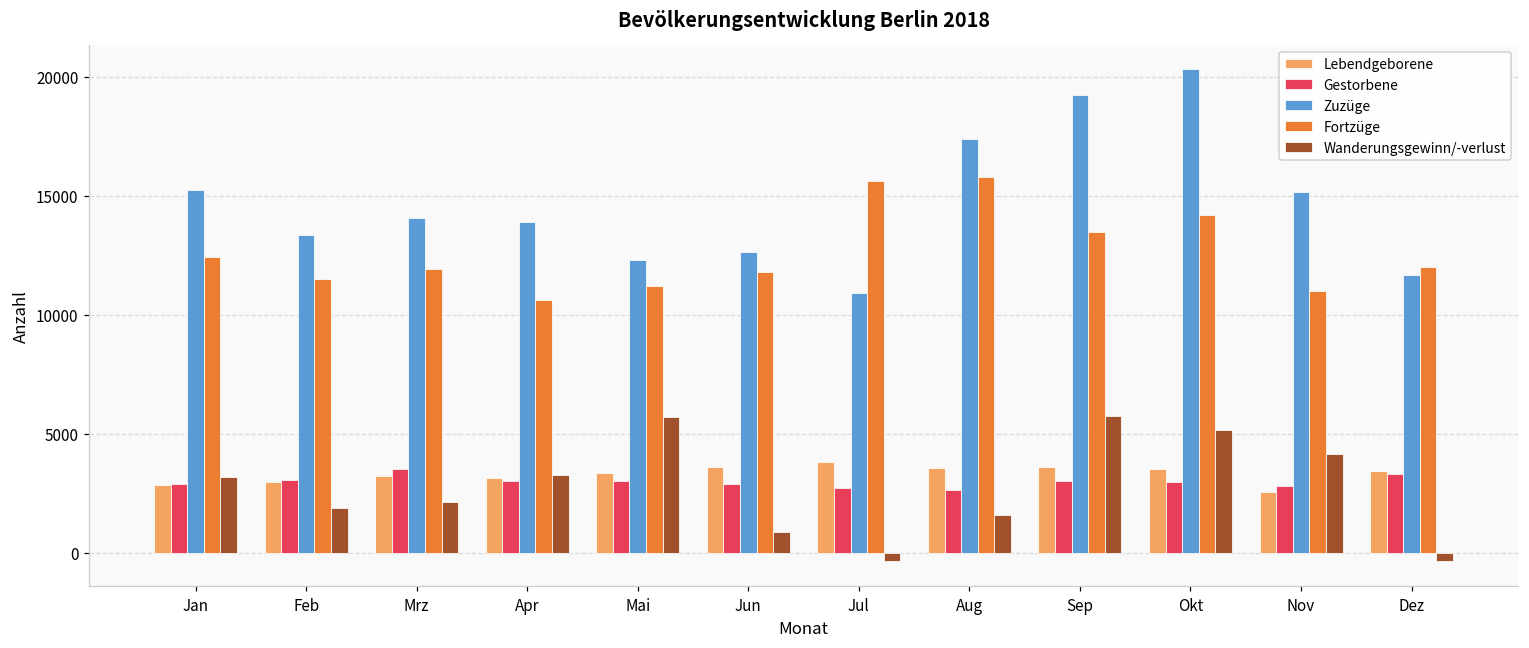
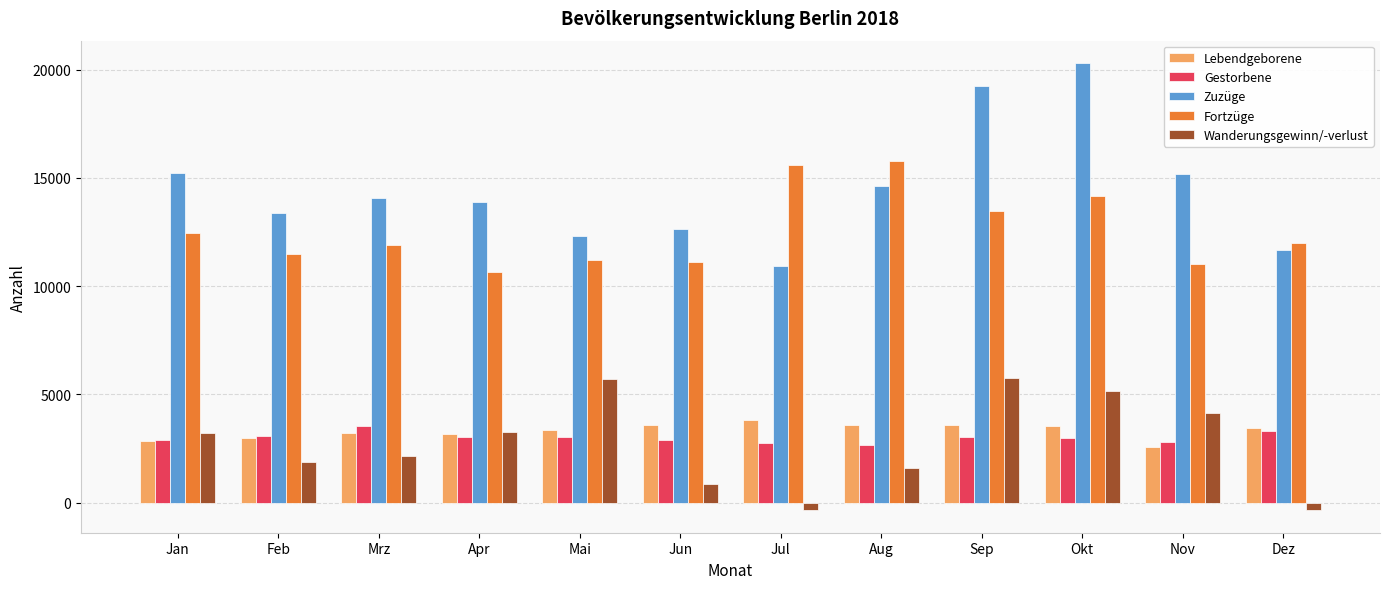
Fortzüge, Jun: 11800 -> 11100
Zuzüge, Aug: 17400 -> 14600
